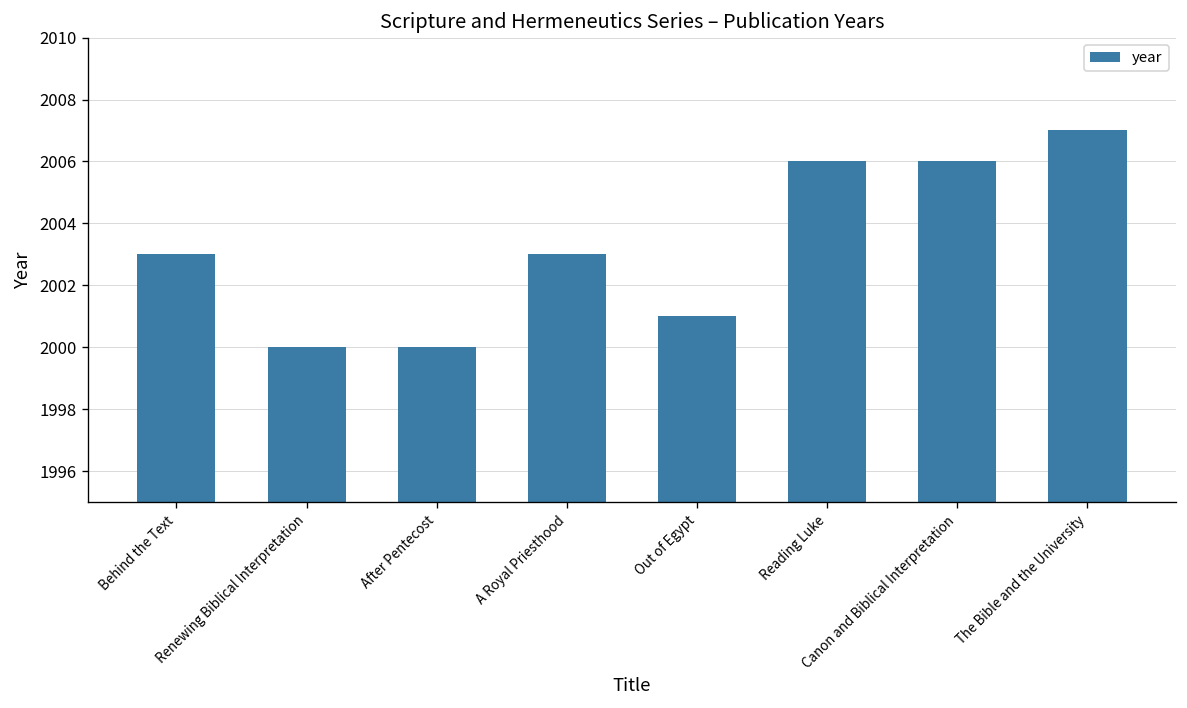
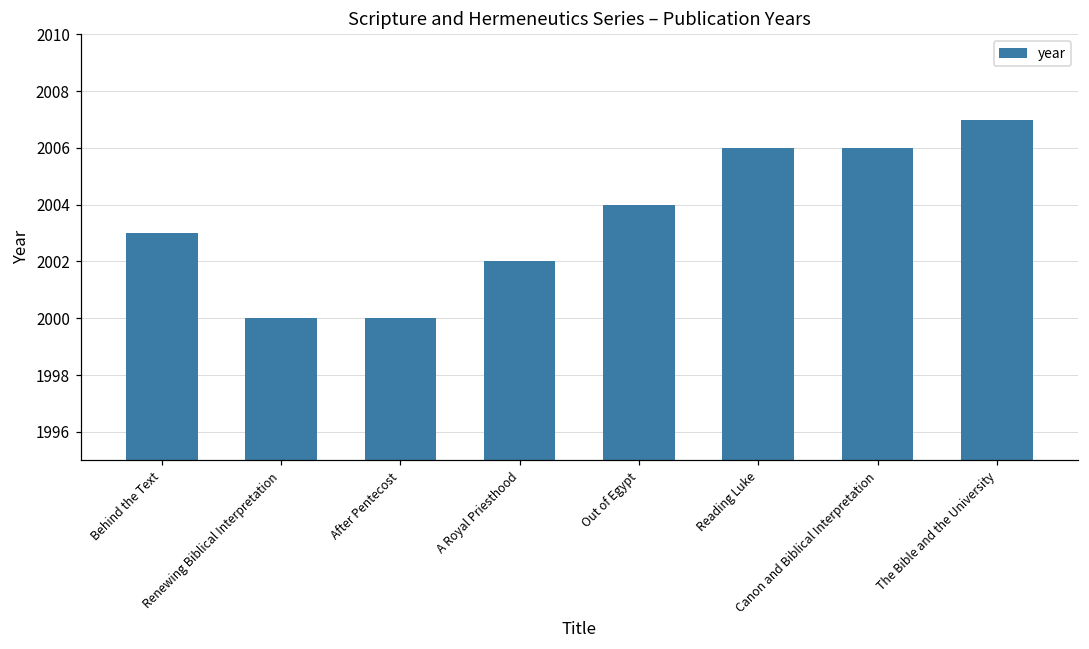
A Royal Priesthood: 2003 -> 2002
Out of Egypt: 2001 -> 2004
